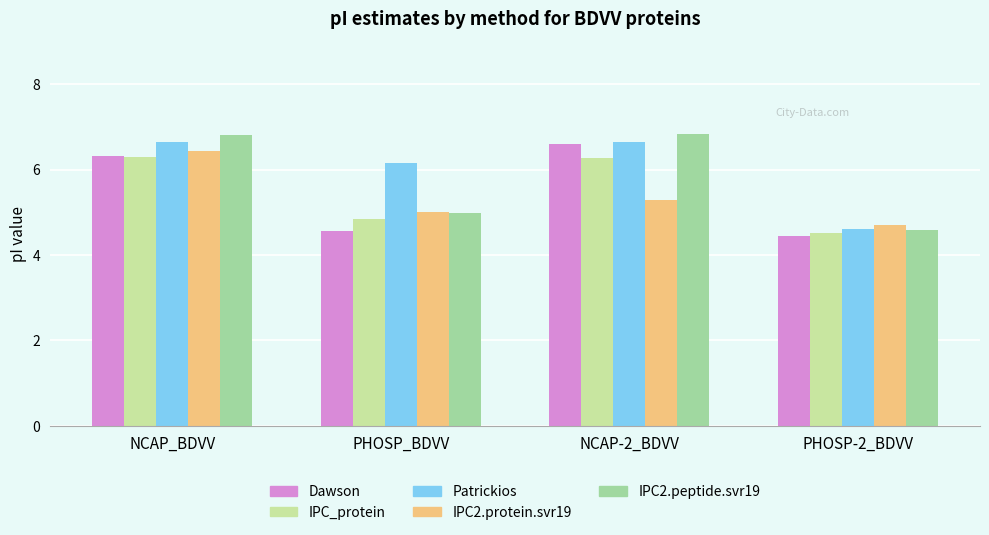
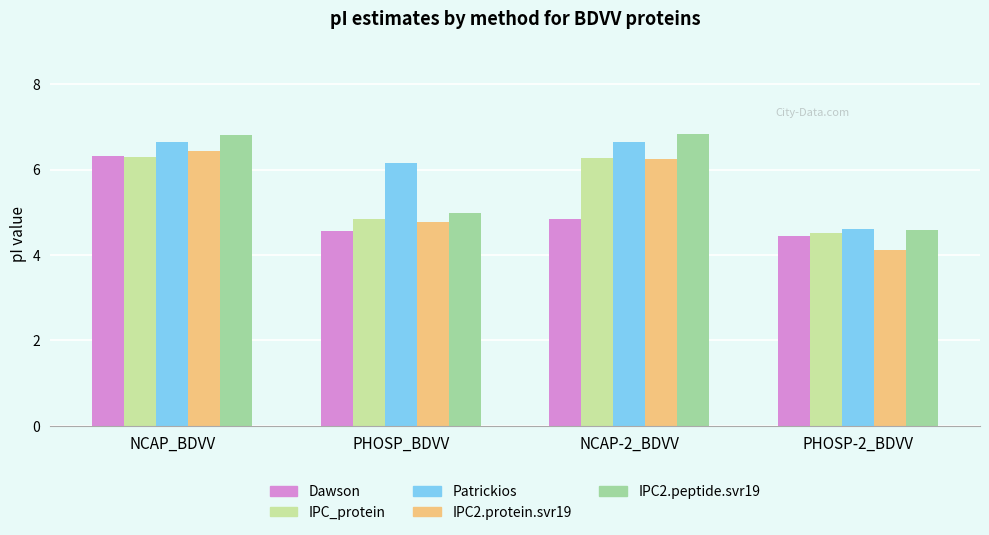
IPC2.protein.svr19, PHOSP_BDVV: 5.0 -> 4.8
Dawson, NCAP-2_BDVV: 6.6 -> 4.9
IPC2.protein.svr19, NCAP-2_BDVV: 5.3 -> 6.2
IPC2.protein.svr19, PHOSP-2_BDVV: 4.7 -> 4.1
